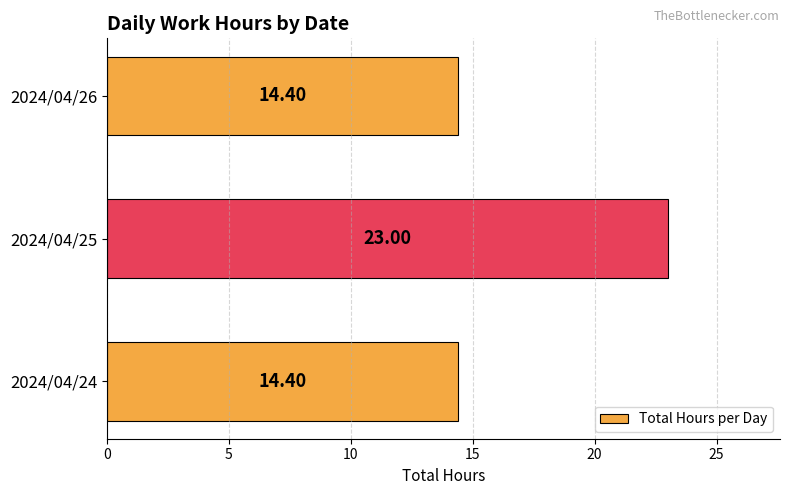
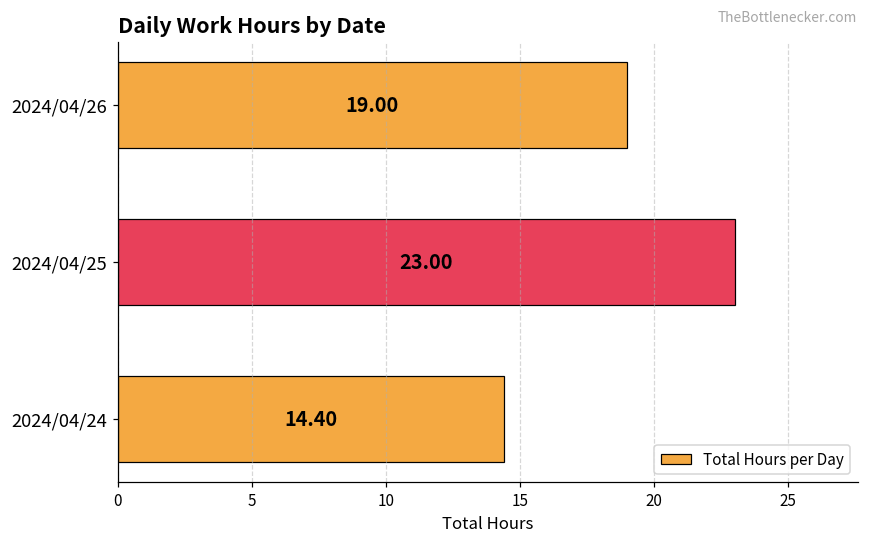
2024/04/26: 14.40 -> 19.00
